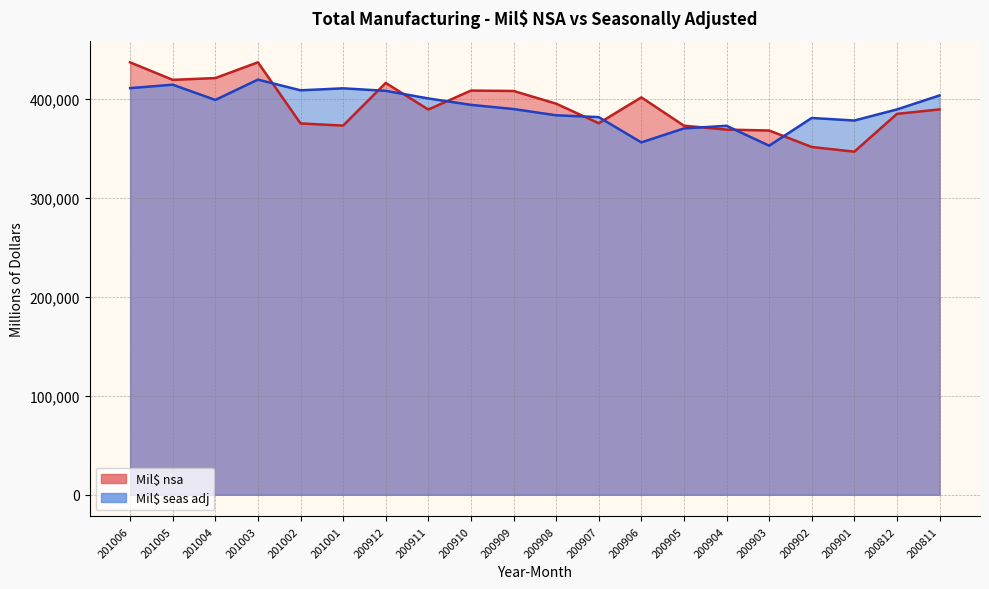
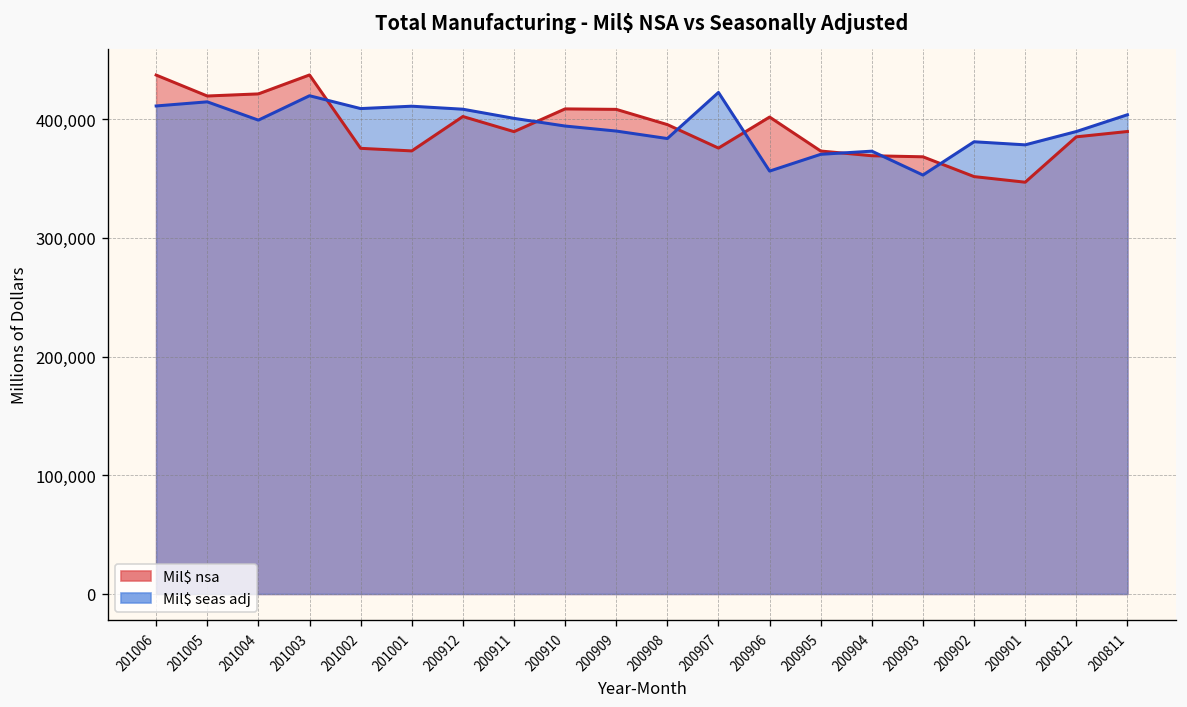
Mil$ nsa, 200912: 420,000 -> 400,000
Mil$ seas adj, 200907: 380,000 -> 420,000
